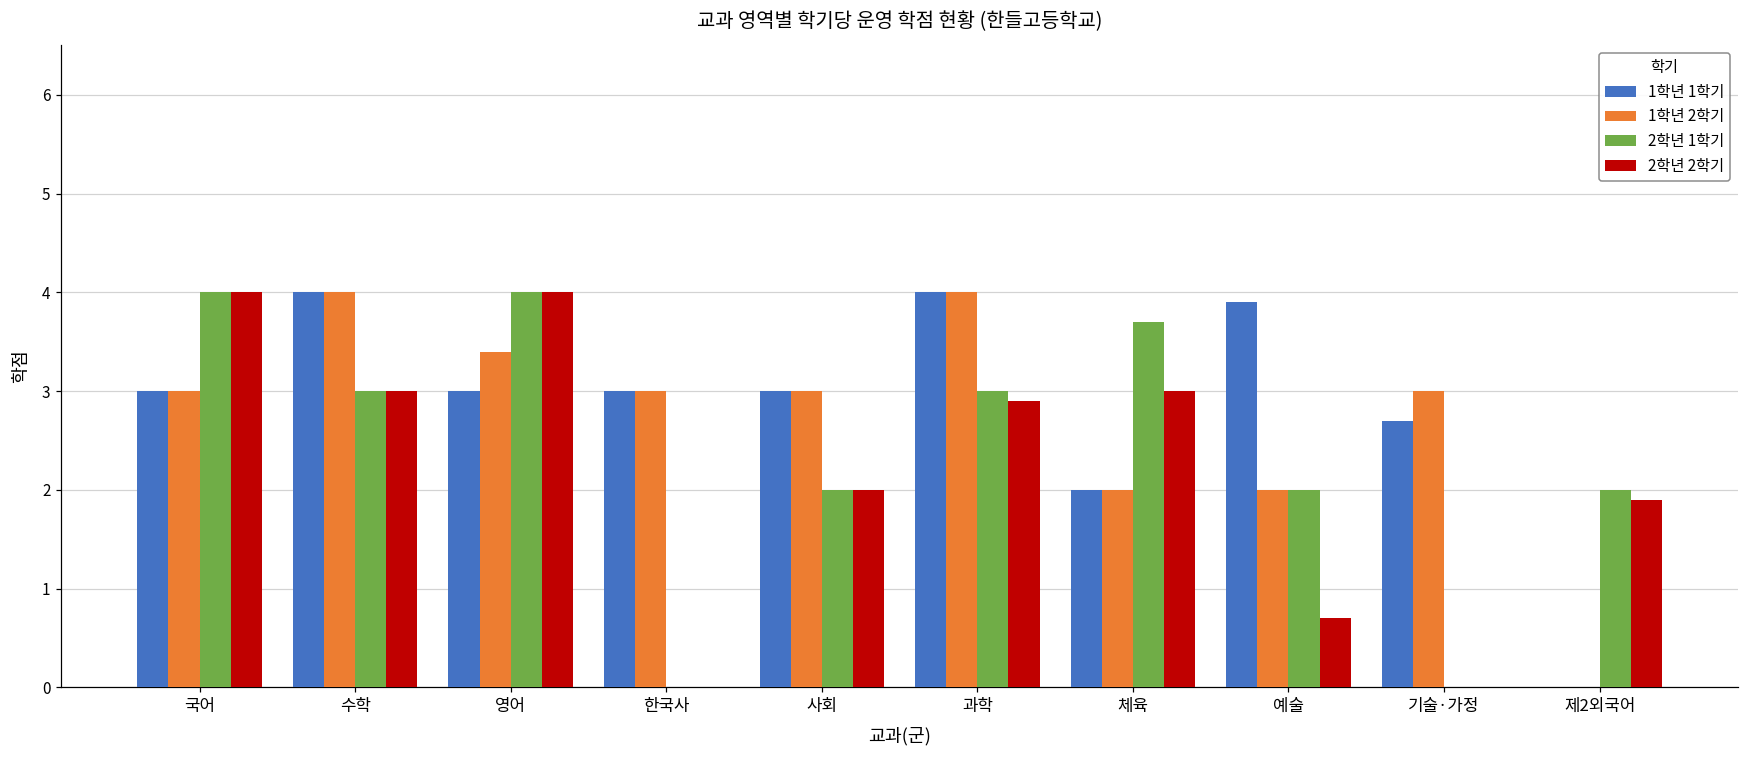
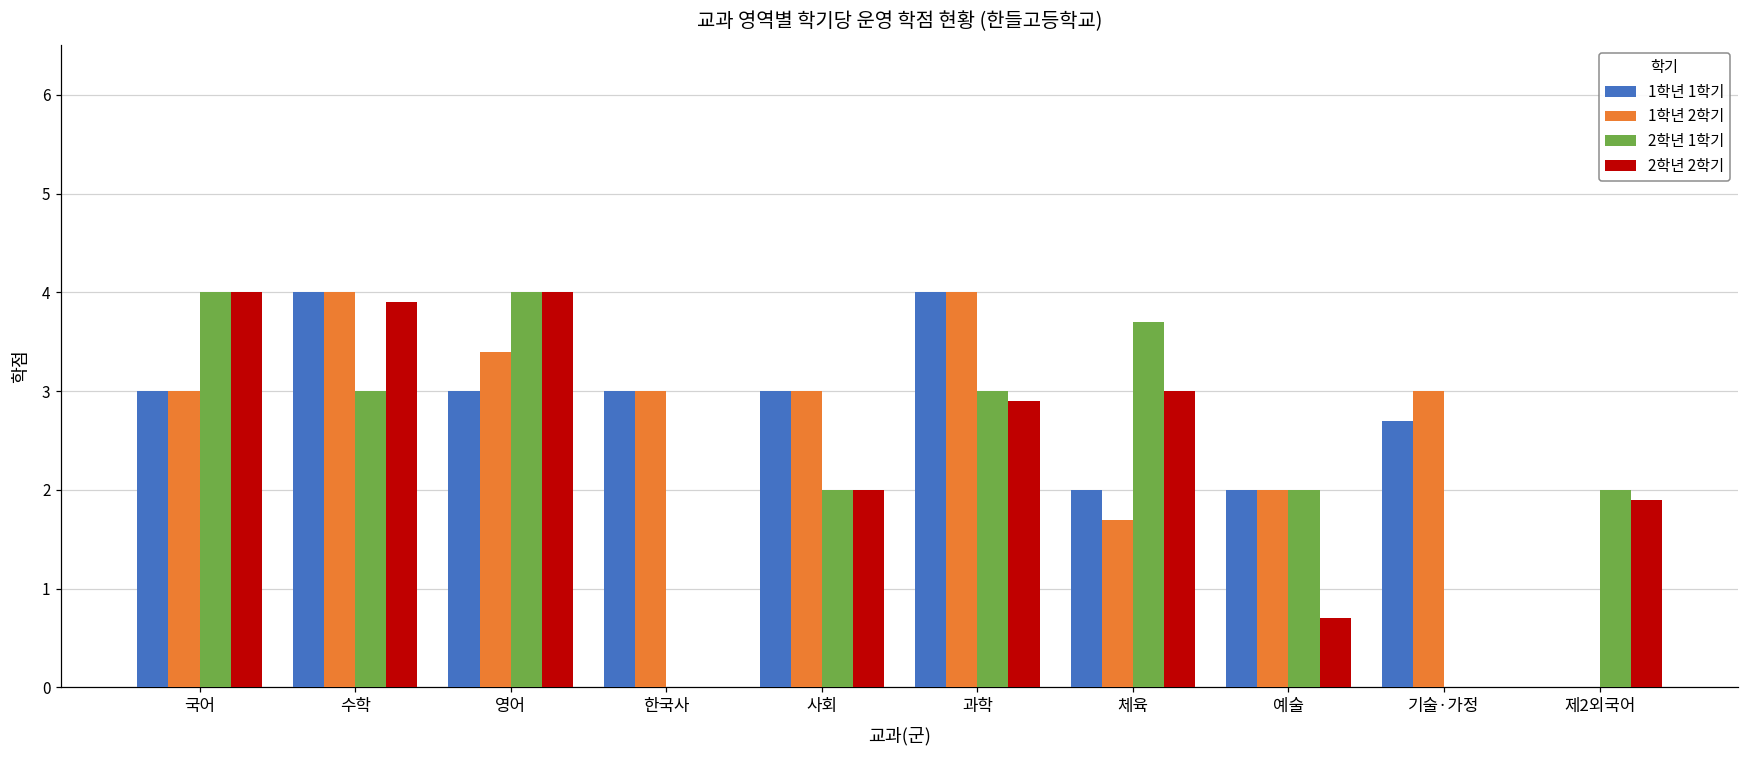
2학년 2학기, 수학: 3.0 -> 3.9
1학년 2학기, 체육: 2.0 -> 1.7
1학년 1학기, 예술: 3.9 -> 2.0
